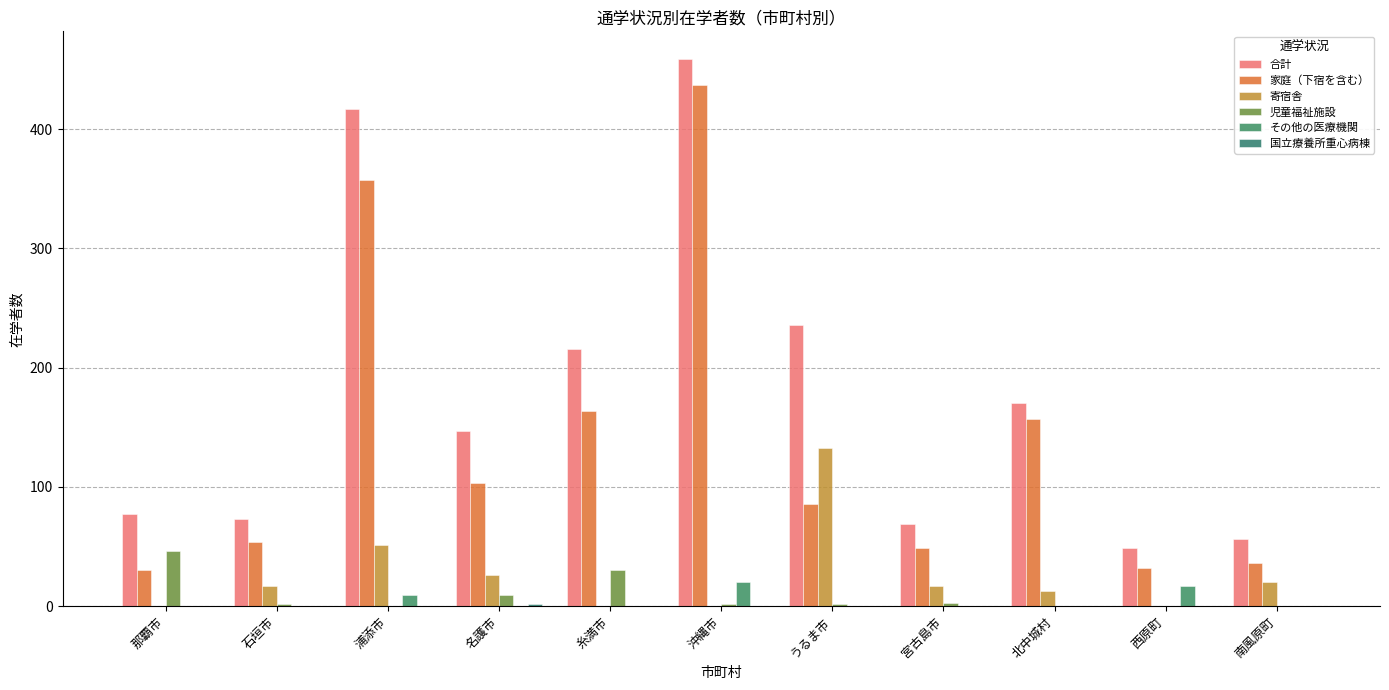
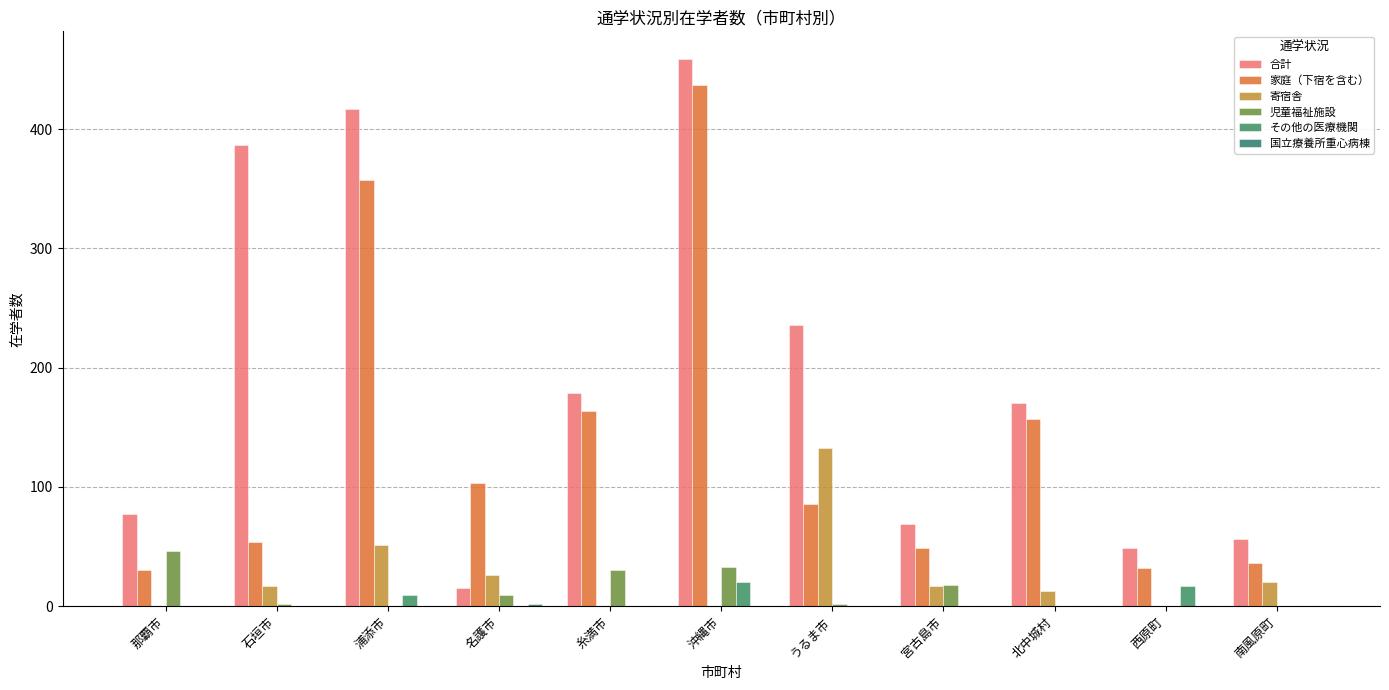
合計, 石垣市: 73 -> 387
合計, 名護市: 147 -> 15
合計, 糸満市: 216 -> 179
児童福祉施設, 沖縄市: 2 -> 33
児童福祉施設, 宮古島市: 3 -> 18
